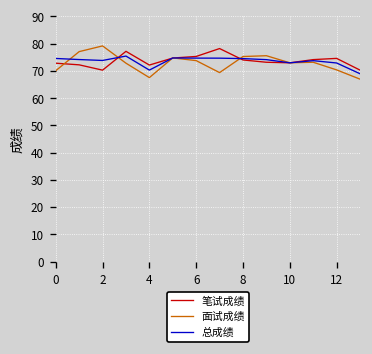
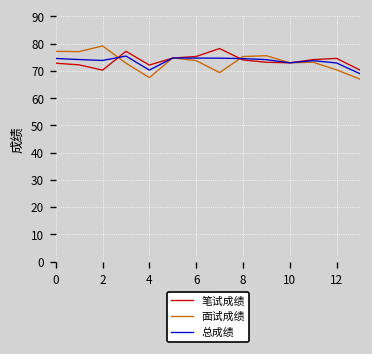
面试成绩, 0: 70 -> 77
